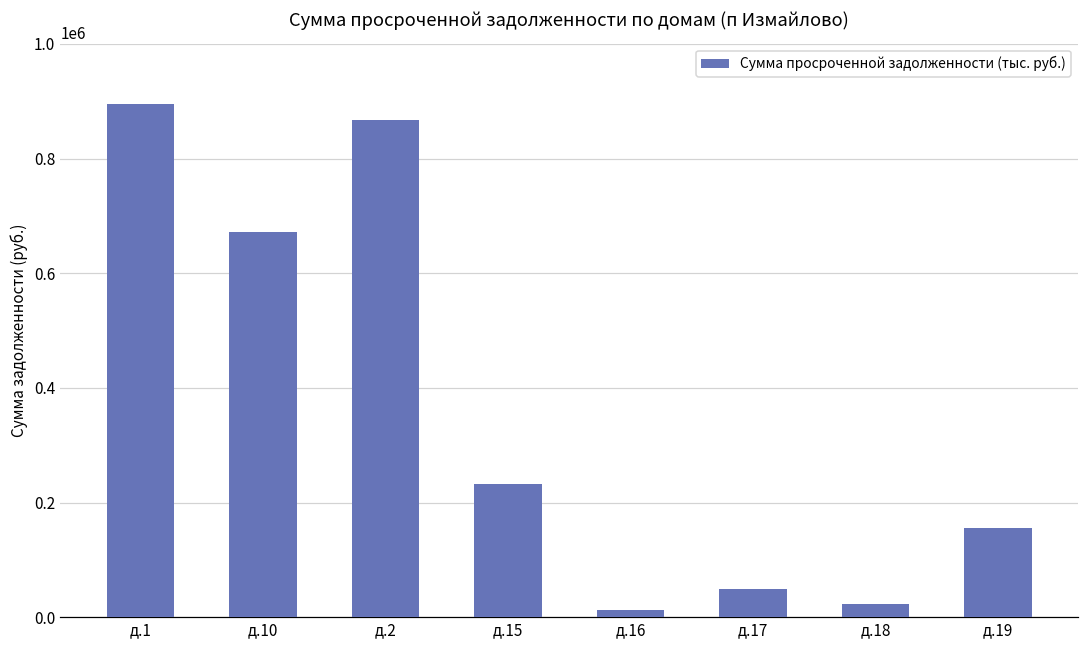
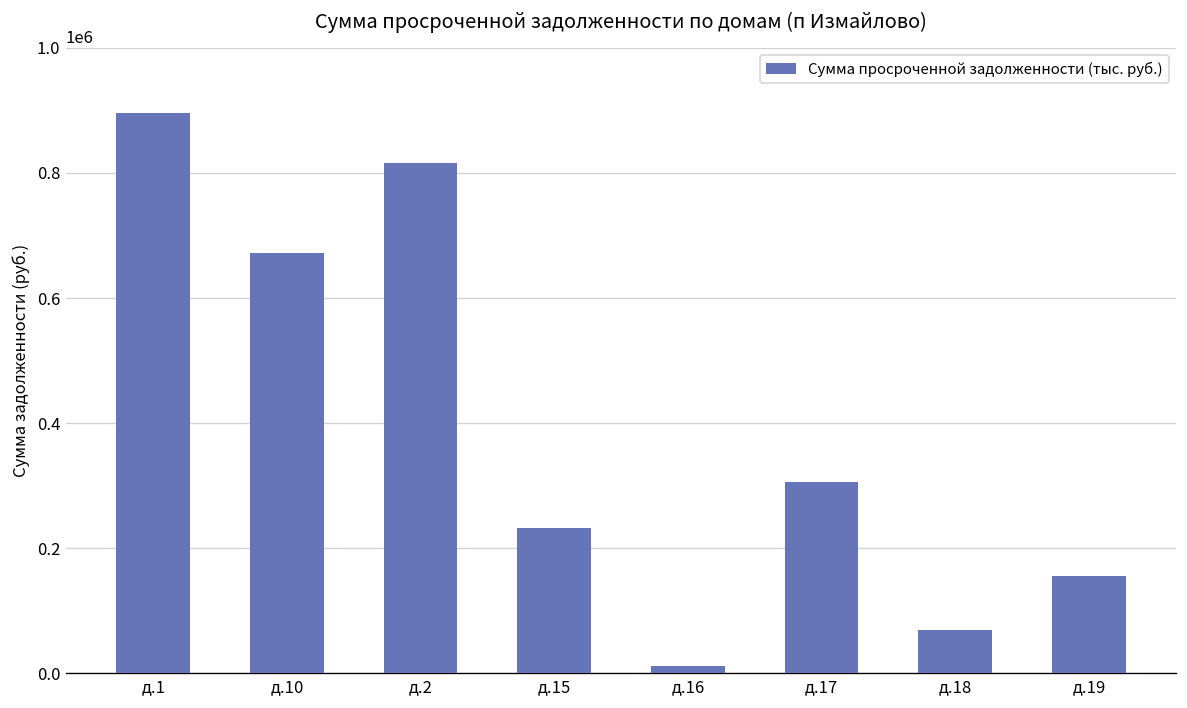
д.2: 870000 -> 820000
д.17: 50000 -> 310000
д.18: 20000 -> 70000
